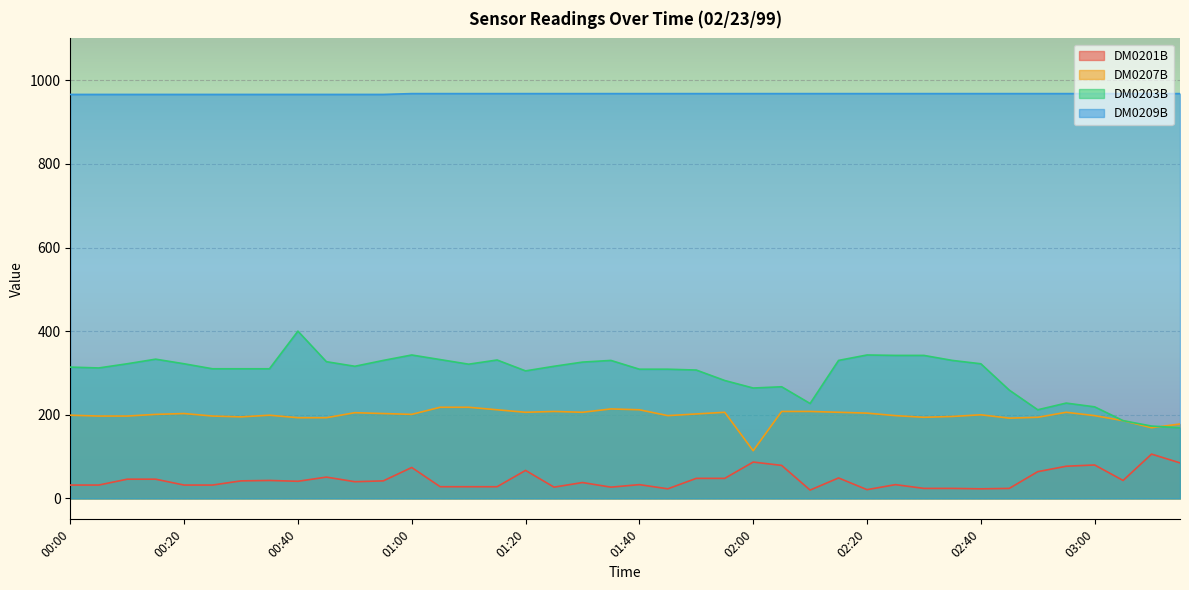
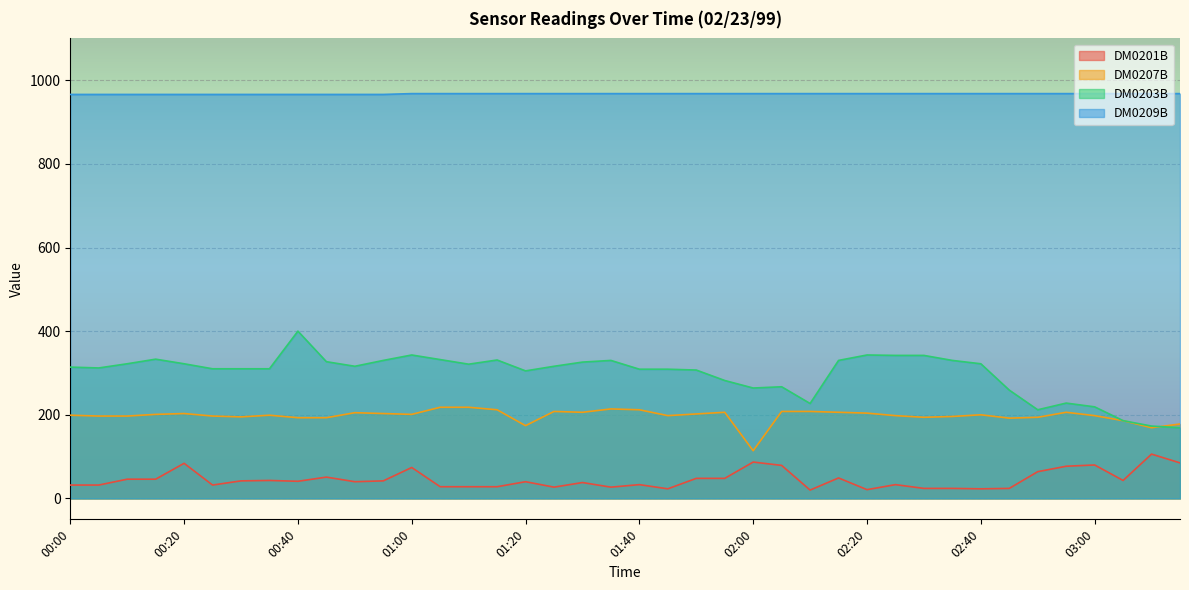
DM0201B, 00:20: 30 -> 80
DM0201B, 01:20: 70 -> 40
DM0207B, 01:20: 210 -> 170
